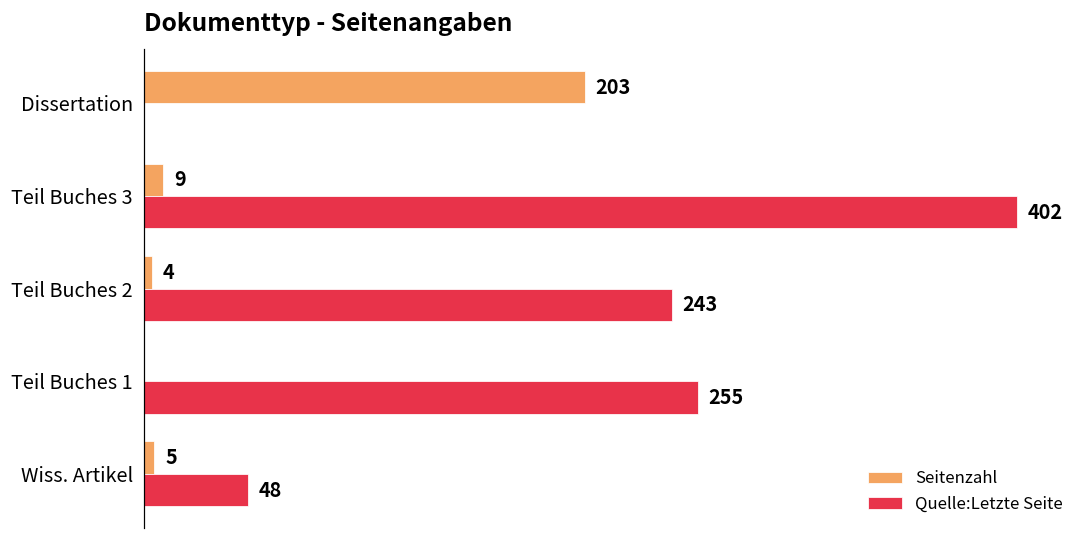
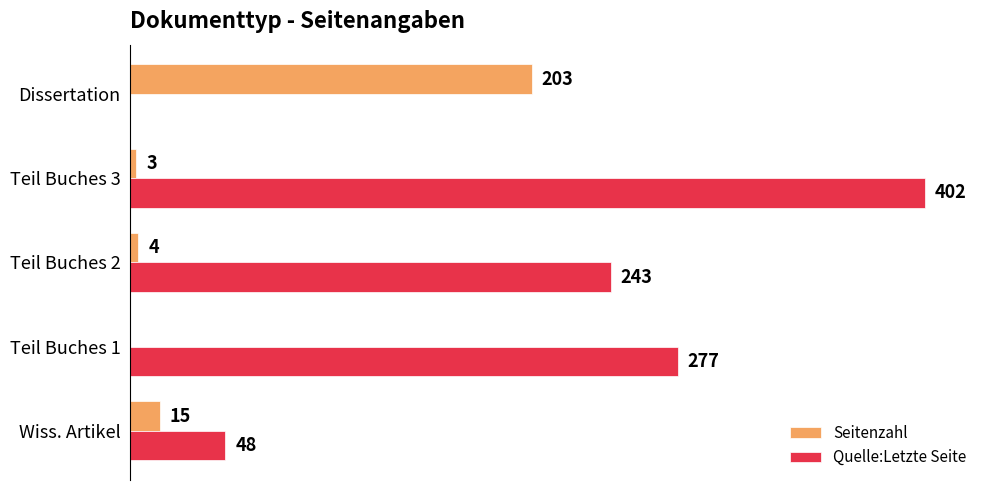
Seitenzahl, Teil Buches 3: 9 -> 3
Quelle:Letzte Seite, Teil Buches 1: 255 -> 277
Seitenzahl, Wiss. Artikel: 5 -> 15
